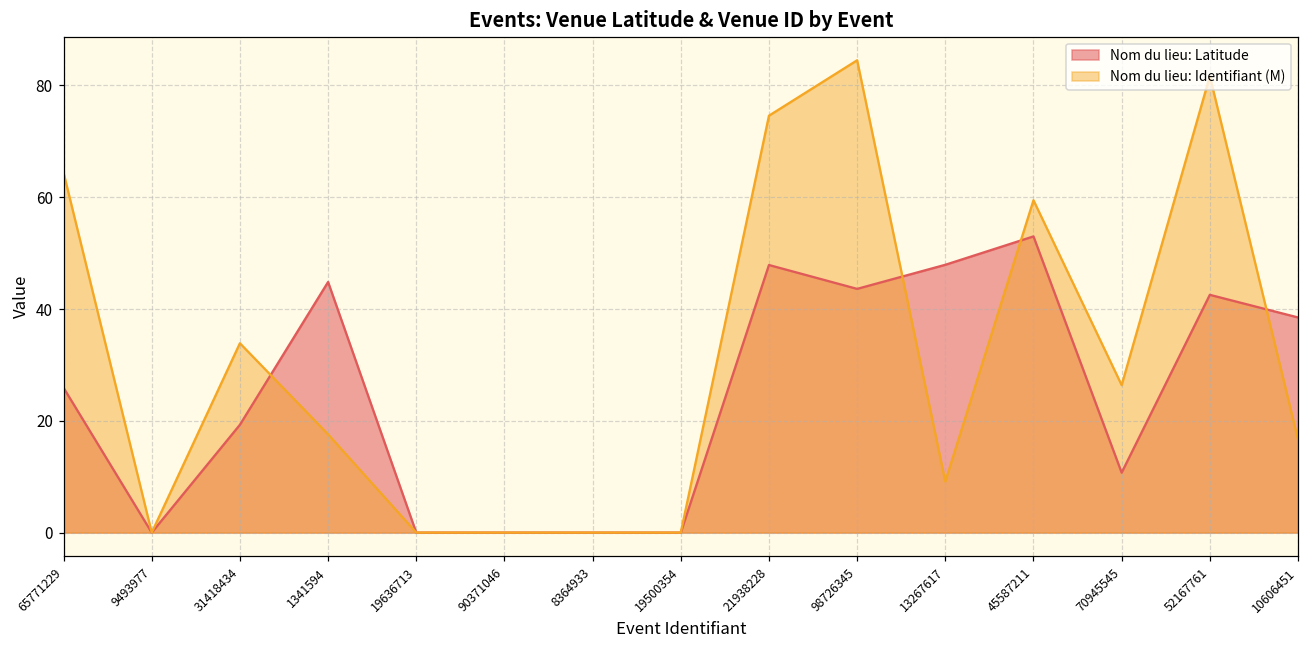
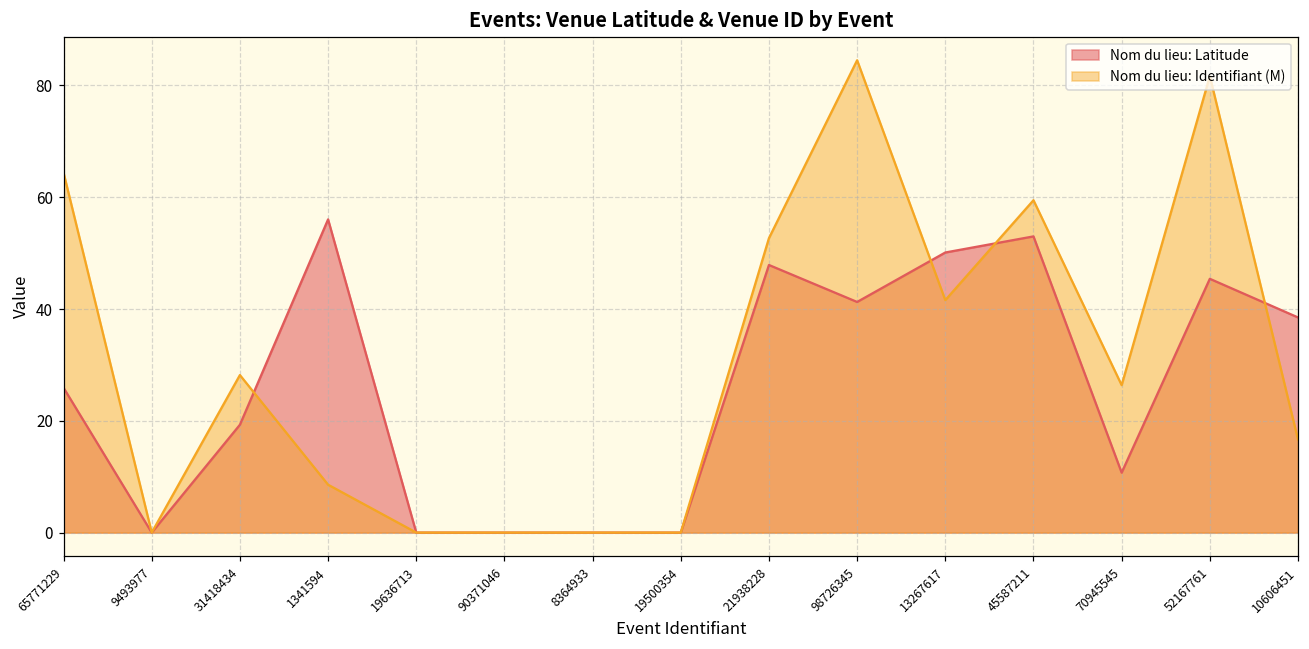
Nom du lieu: Identifiant (M), 31418434: 34 -> 28
Nom du lieu: Latitude, 1341594: 45 -> 56
Nom du lieu: Identifiant (M), 1341594: 18 -> 9
Nom du lieu: Identifiant (M), 21938228: 75 -> 53
Nom du lieu: Latitude, 98726345: 44 -> 41
Nom du lieu: Latitude, 13267617: 48 -> 50
Nom du lieu: Identifiant (M), 13267617: 9 -> 42
Nom du lieu: Latitude, 52167761: 43 -> 45
